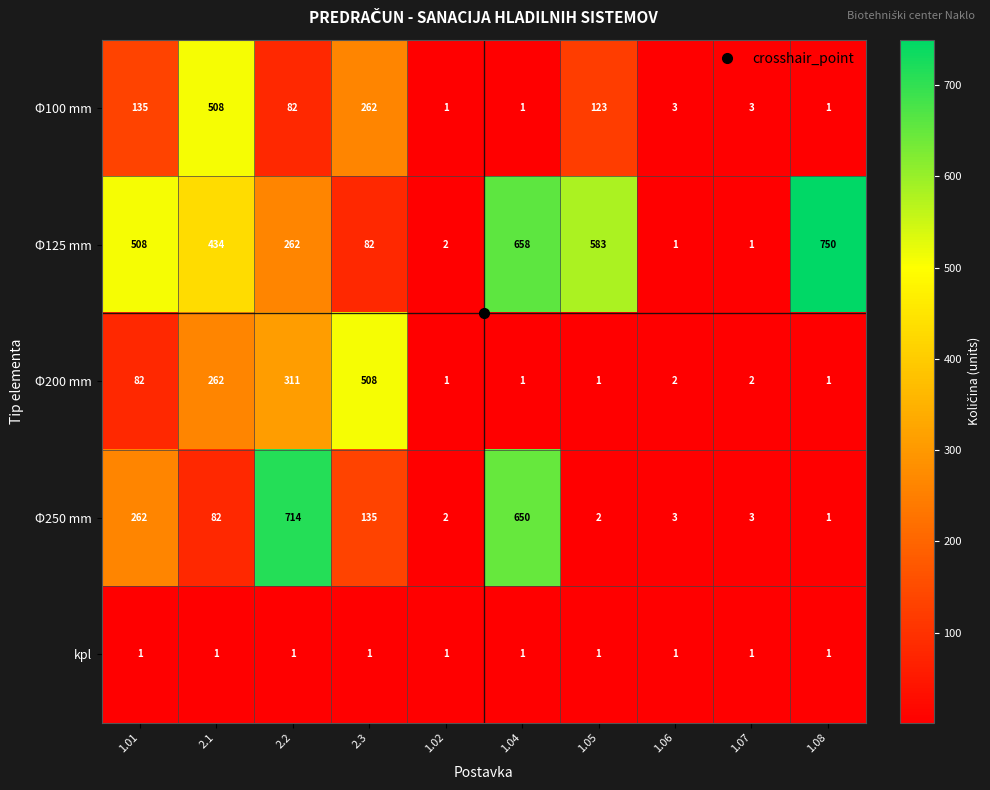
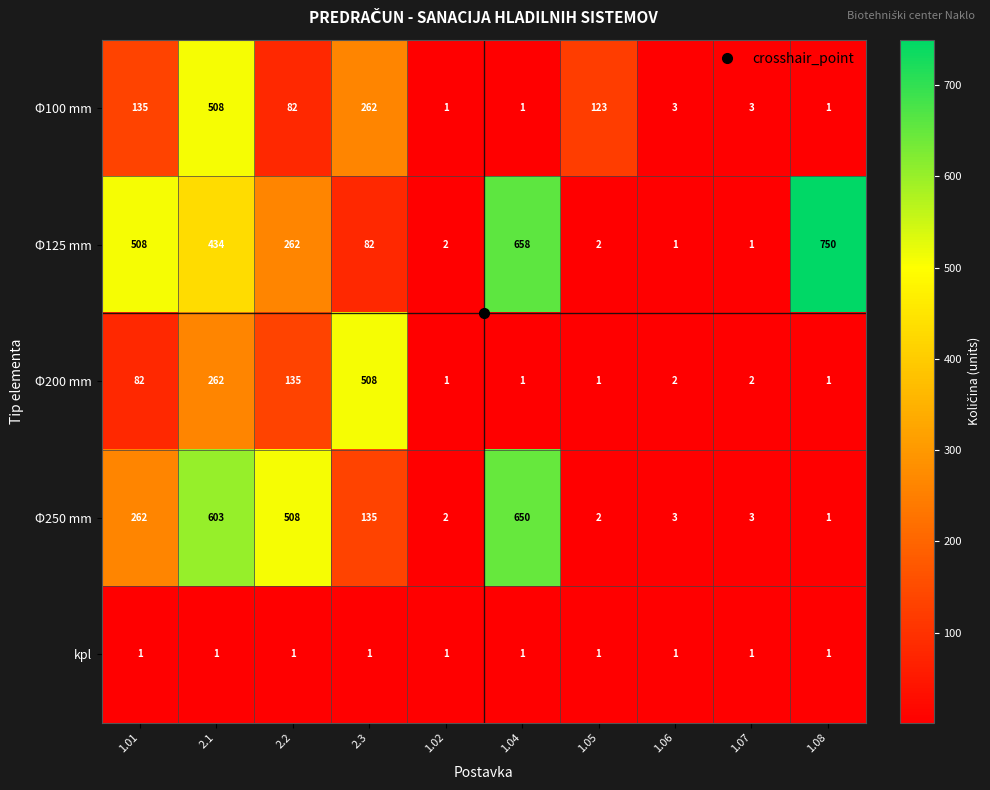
Φ125 mm, 1.05: 583 -> 2
Φ200 mm, 2.2: 311 -> 135
Φ250 mm, 2.1: 82 -> 603
Φ250 mm, 2.2: 714 -> 508
